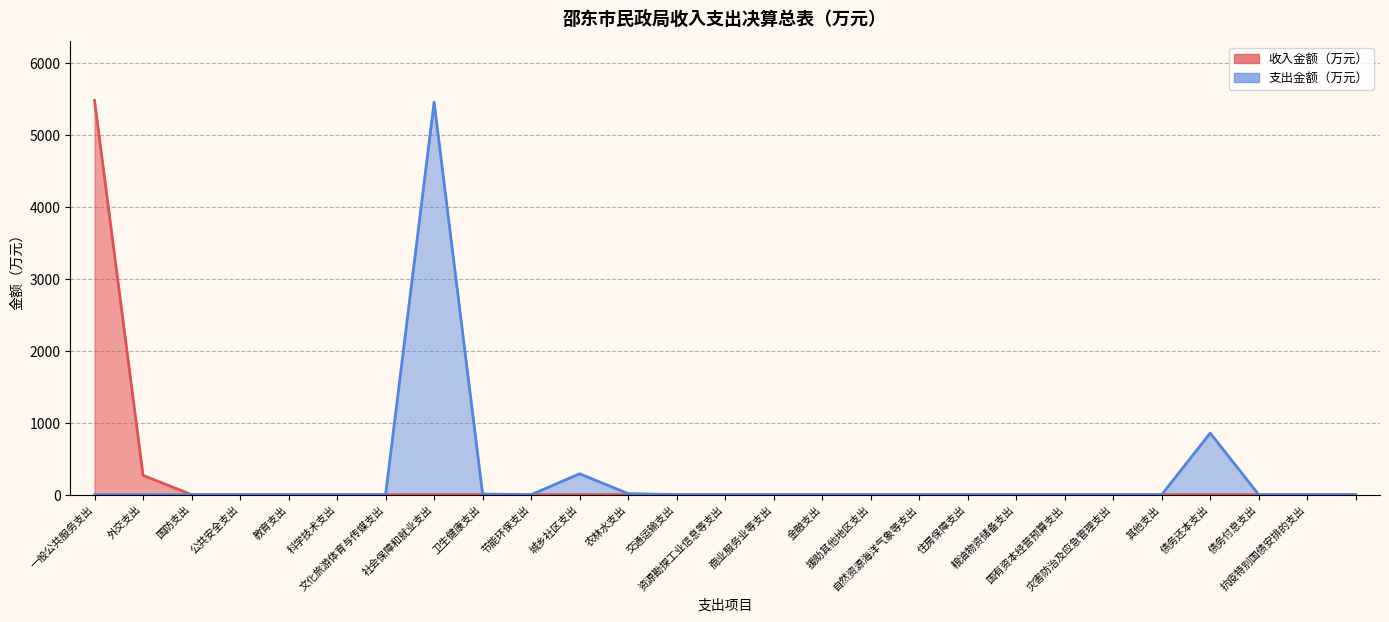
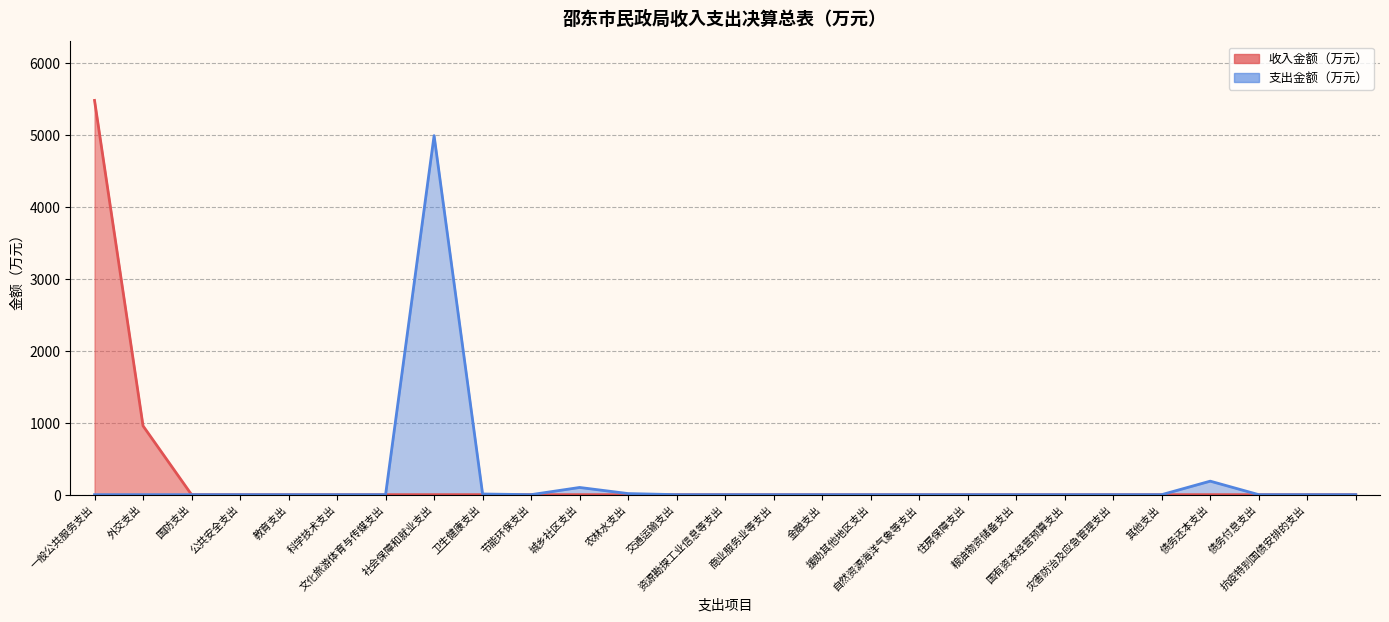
收入金额（万元）, 外交支出: 300 -> 1000
支出金额（万元）, 社会保障和就业支出: 5500 -> 5000
支出金额（万元）, 城乡社区支出: 300 -> 100
支出金额（万元）, 债务还本支出: 900 -> 200
